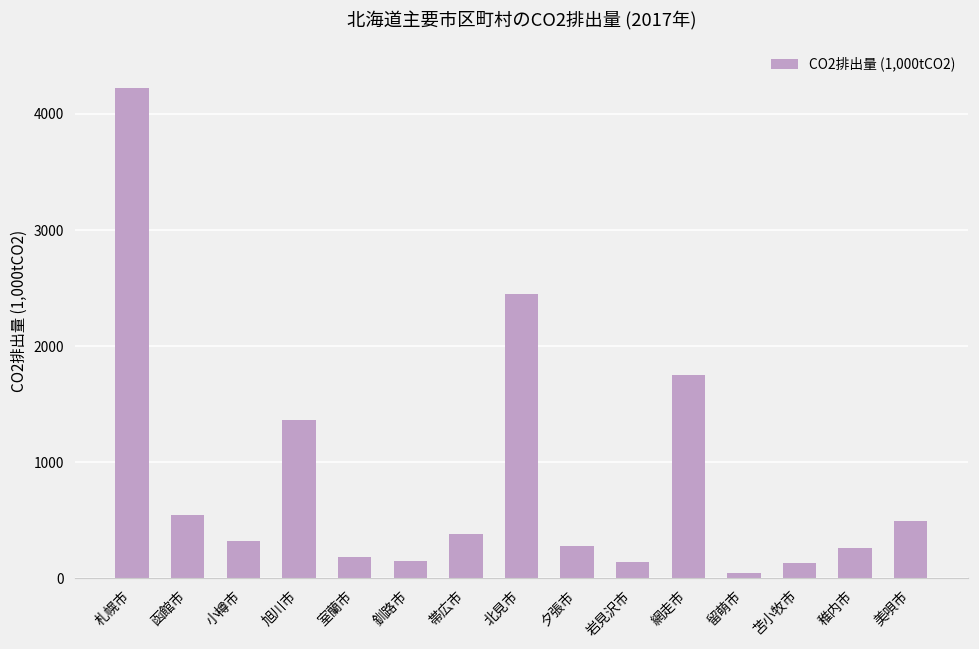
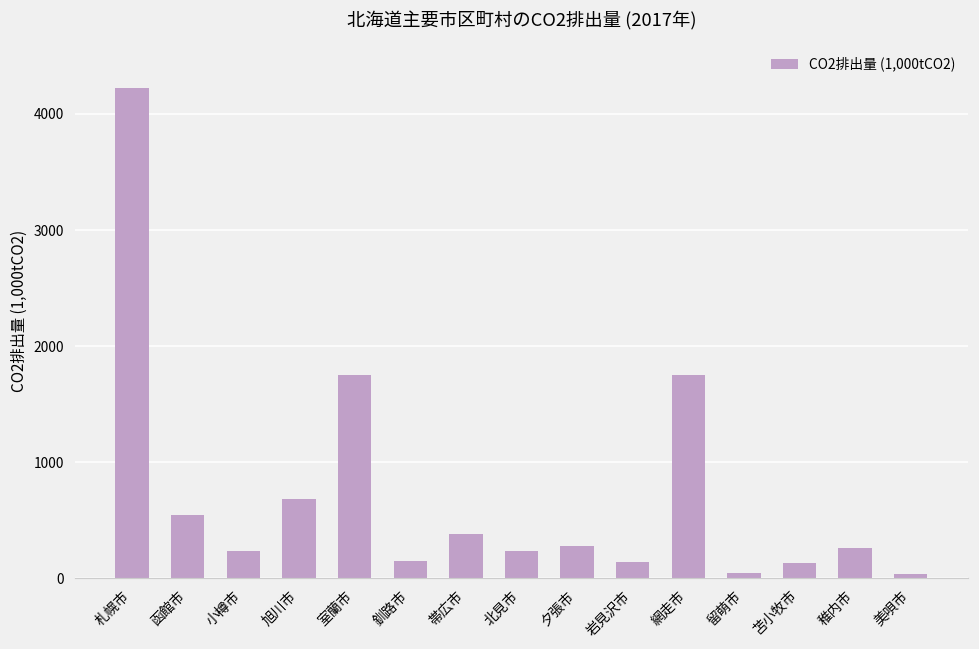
小樽市: 320 -> 240
旭川市: 1360 -> 680
室蘭市: 180 -> 1750
北見市: 2450 -> 230
美唄市: 500 -> 40
